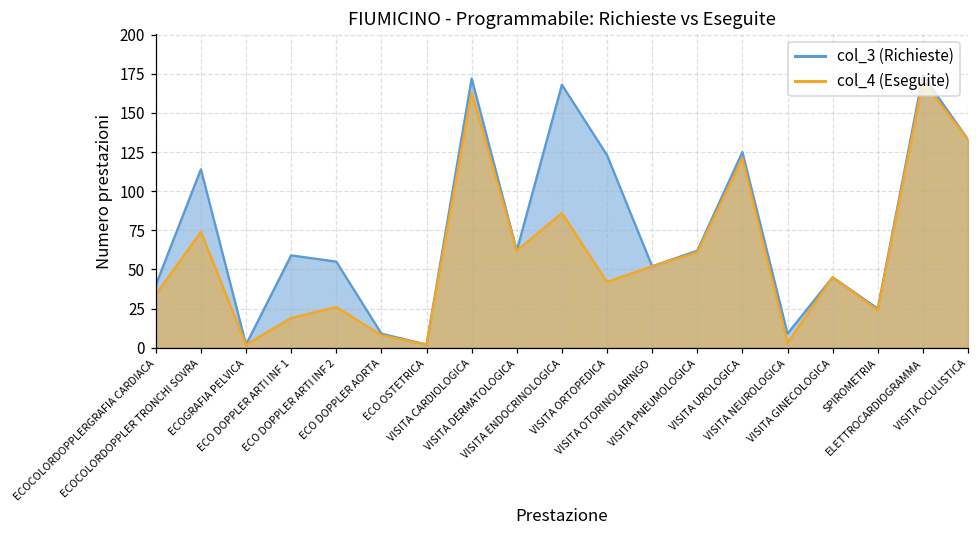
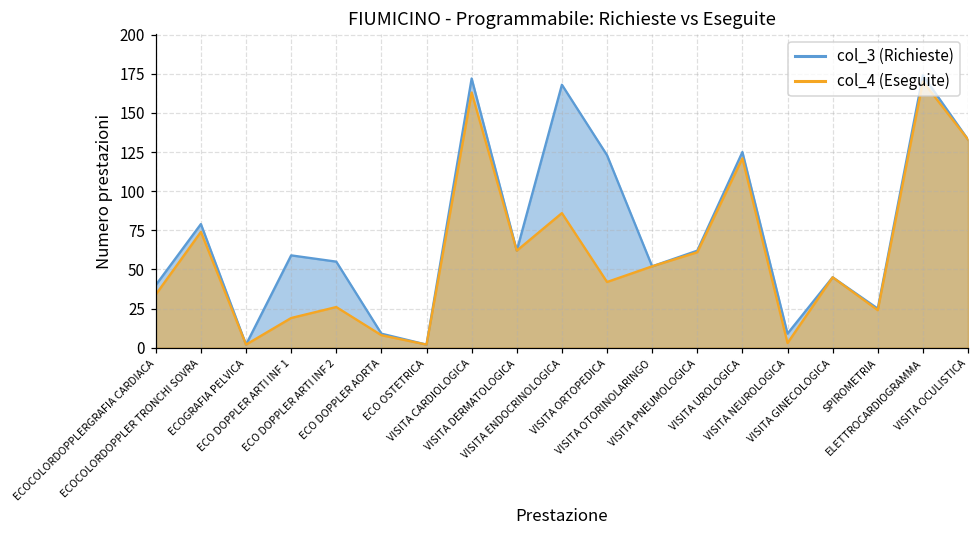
col_3 (Richieste), ECOCOLORDOPPLER TRONCHI SOVRA: 114 -> 79
